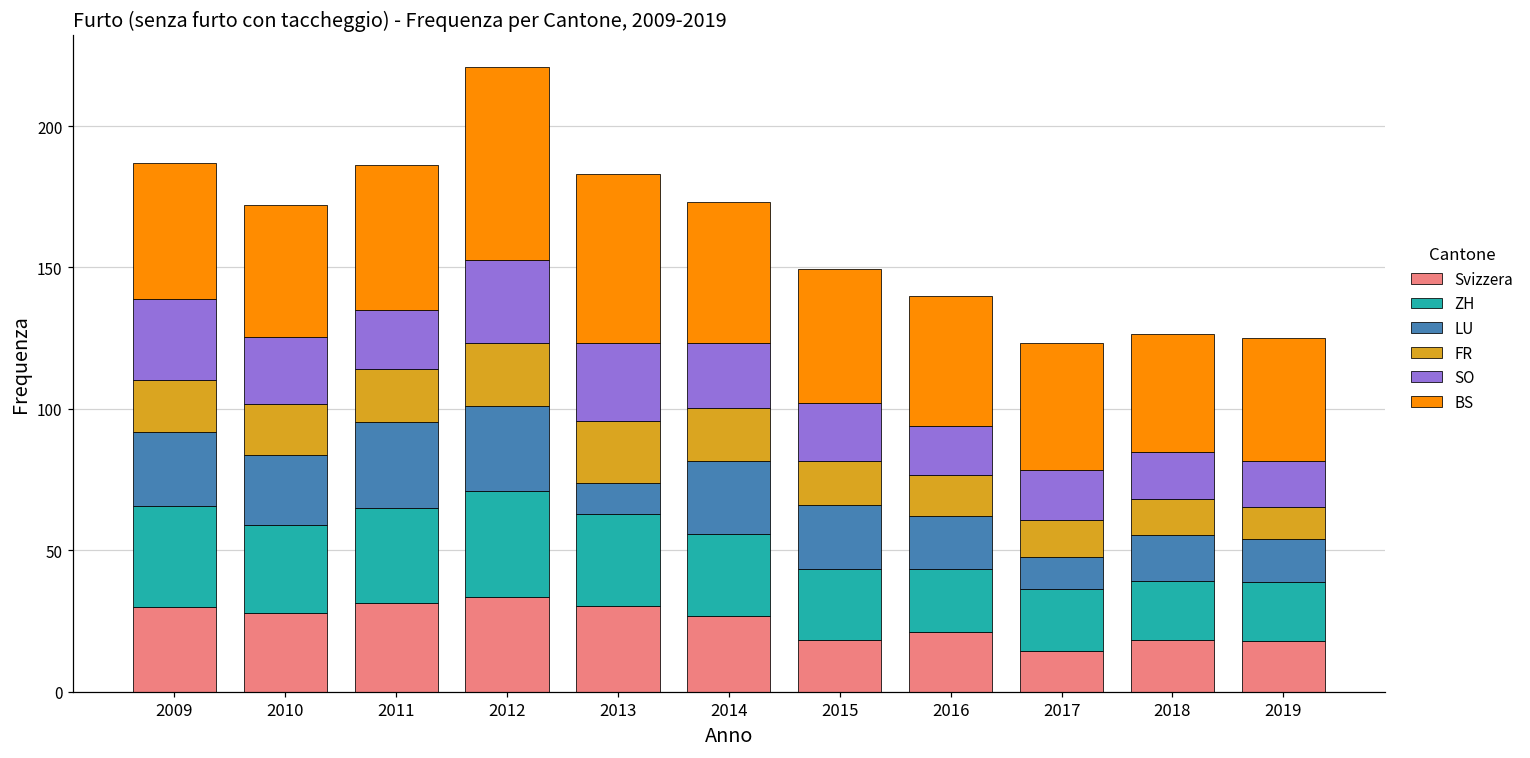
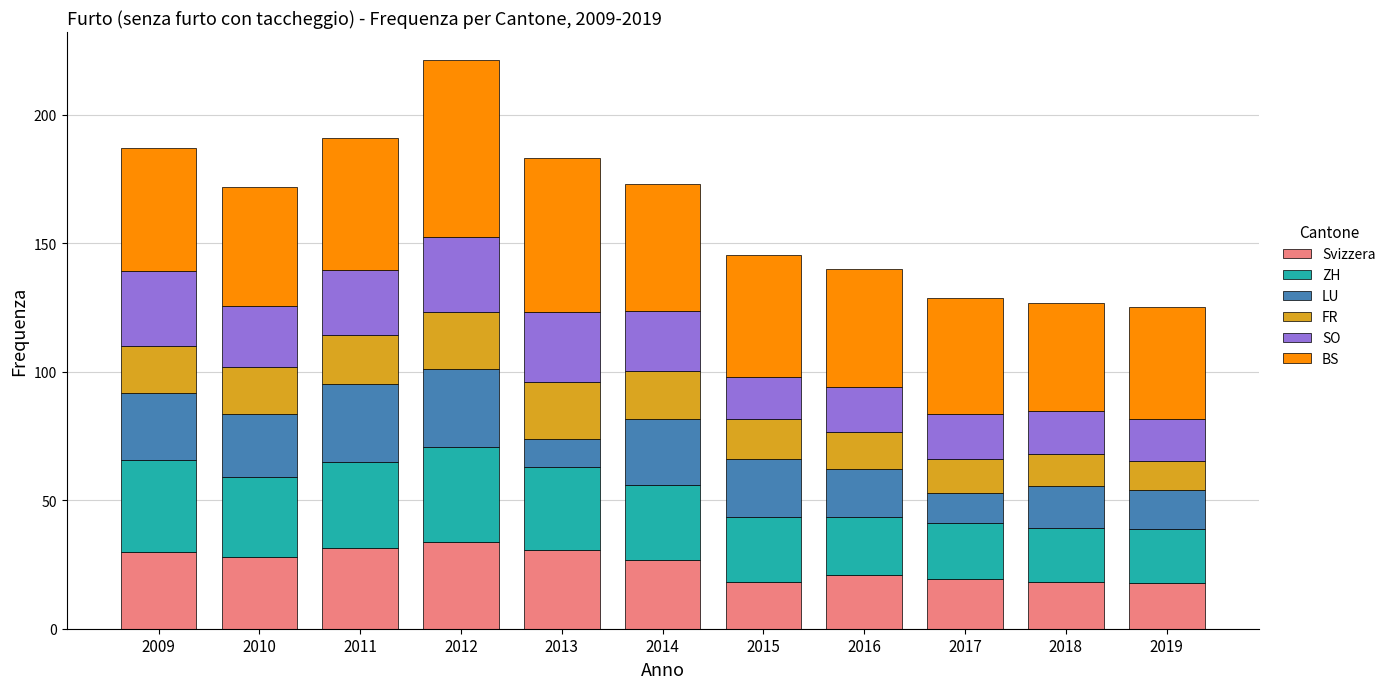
SO, 2011: 21 -> 26
SO, 2015: 21 -> 16
Svizzera, 2017: 14 -> 19
